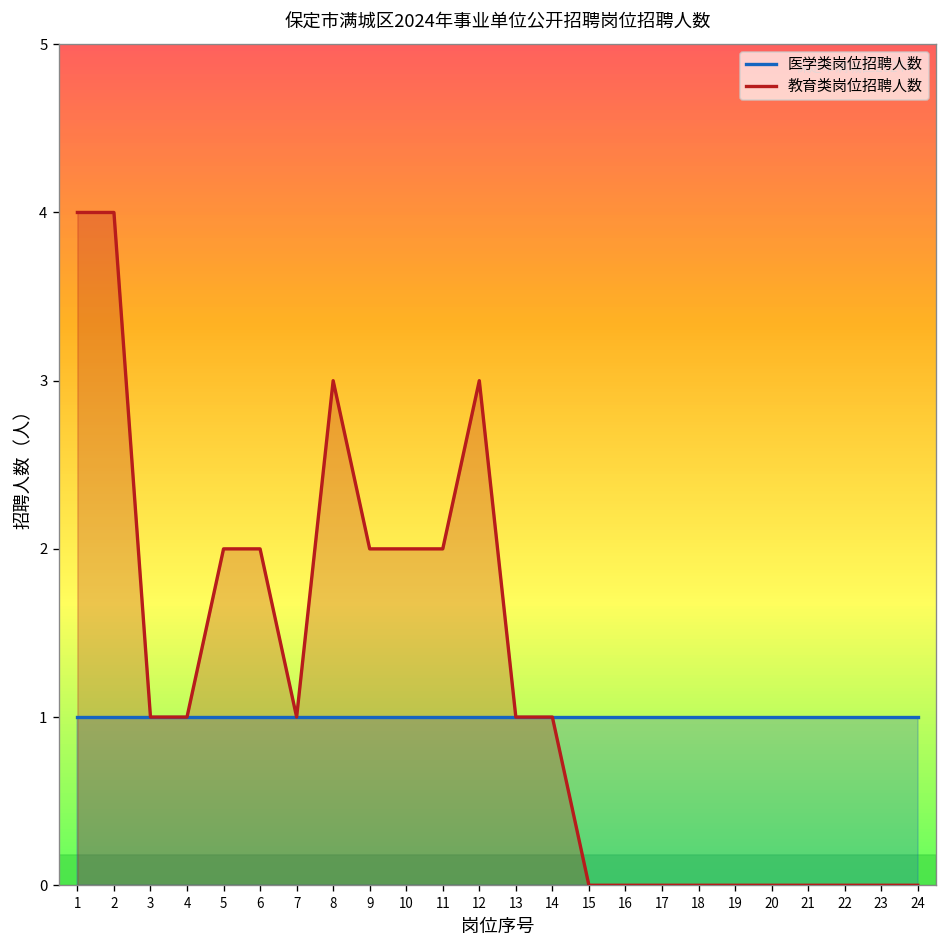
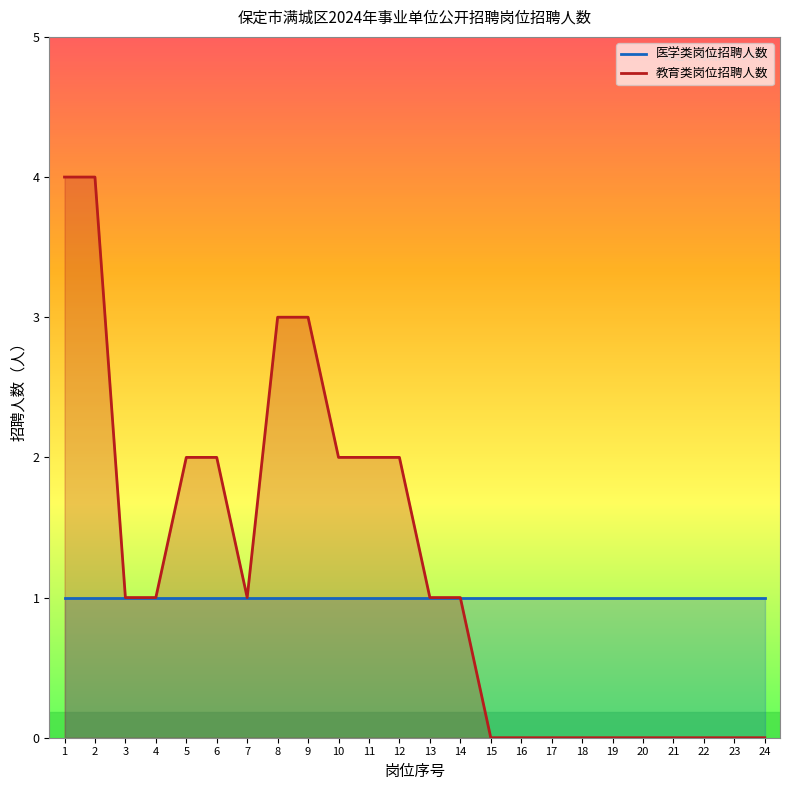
教育类岗位招聘人数, 9: 2 -> 3
教育类岗位招聘人数, 12: 3 -> 2
